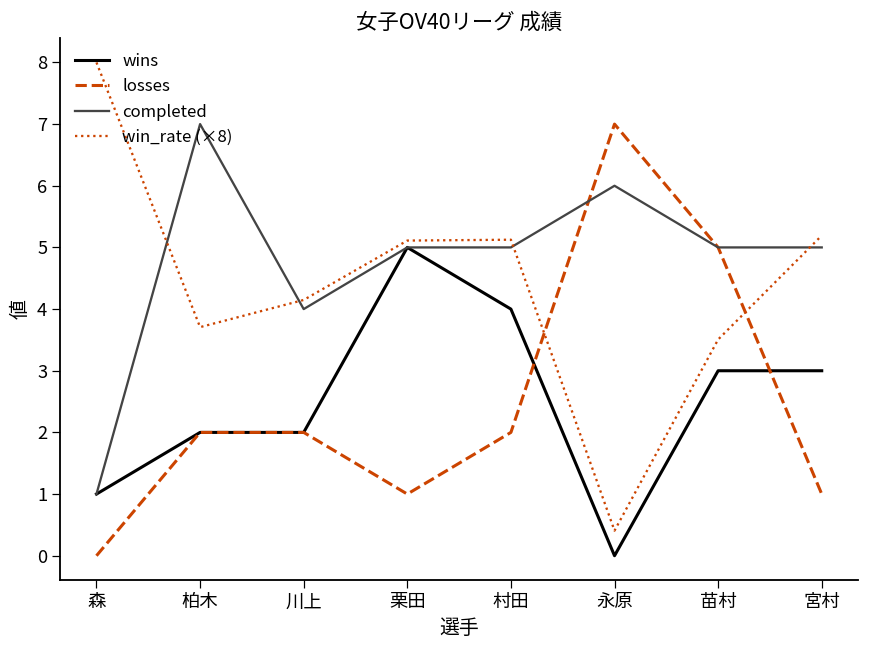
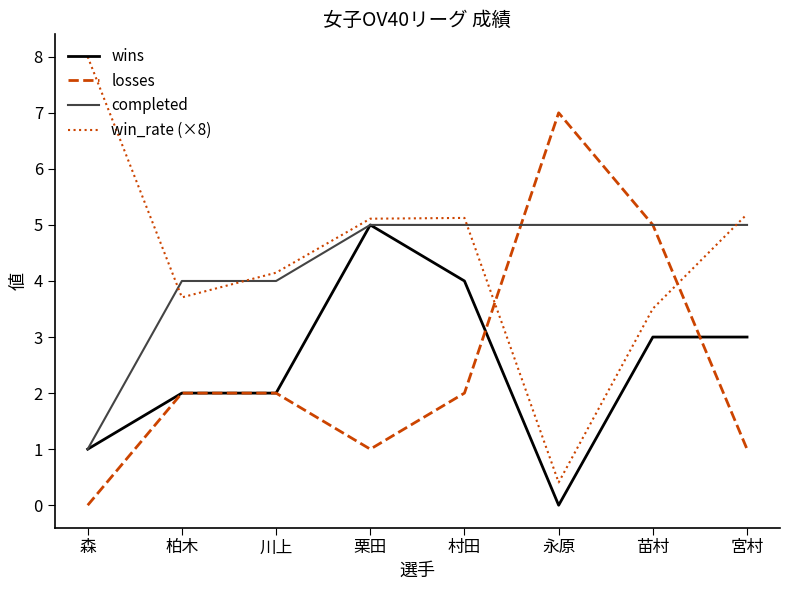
completed, 柏木: 7 -> 4
completed, 永原: 6 -> 5
